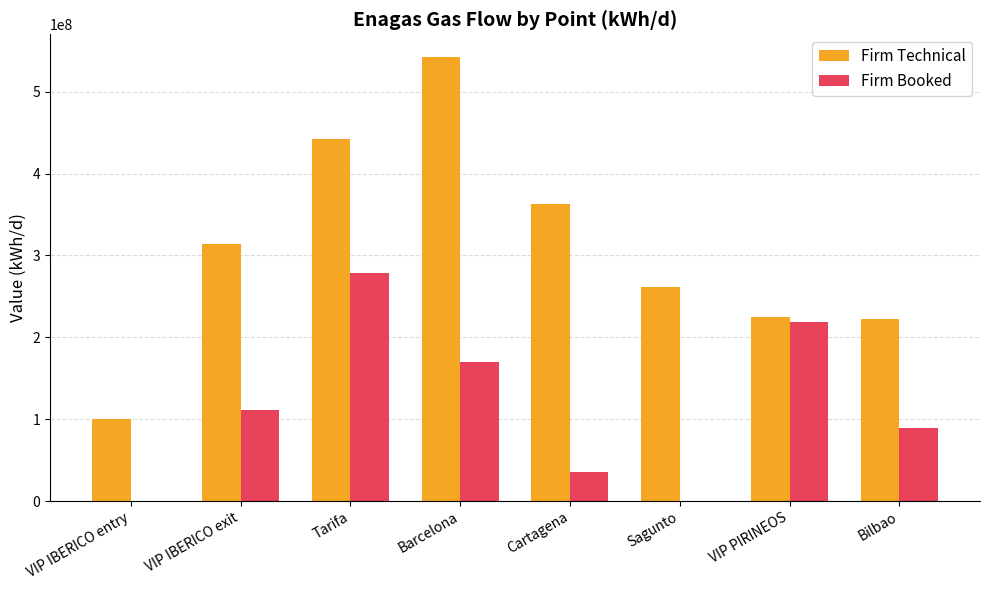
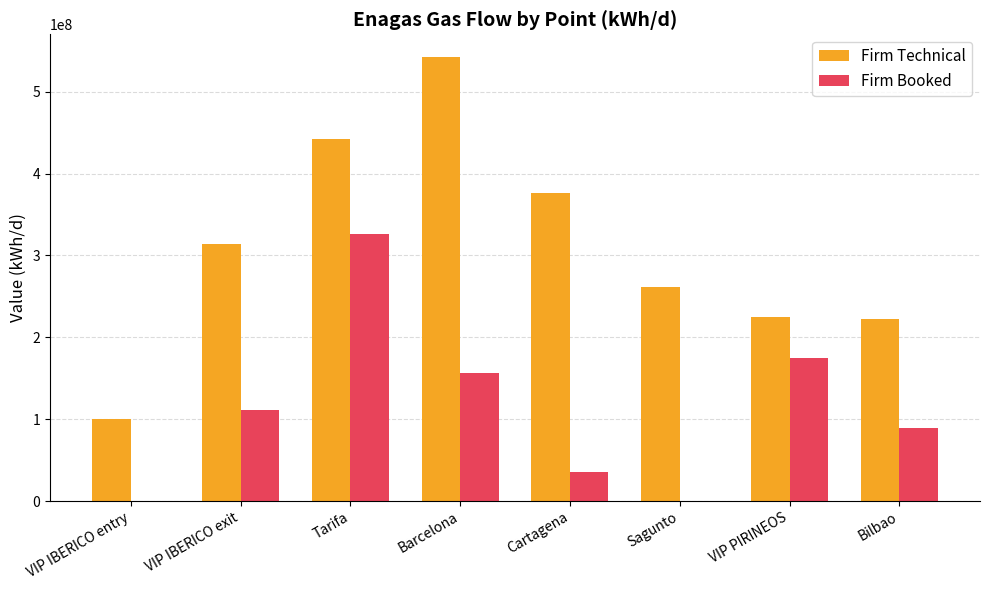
Firm Booked, Tarifa: 280000000 -> 330000000
Firm Booked, Barcelona: 170000000 -> 160000000
Firm Technical, Cartagena: 360000000 -> 380000000
Firm Booked, VIP PIRINEOS: 220000000 -> 170000000
